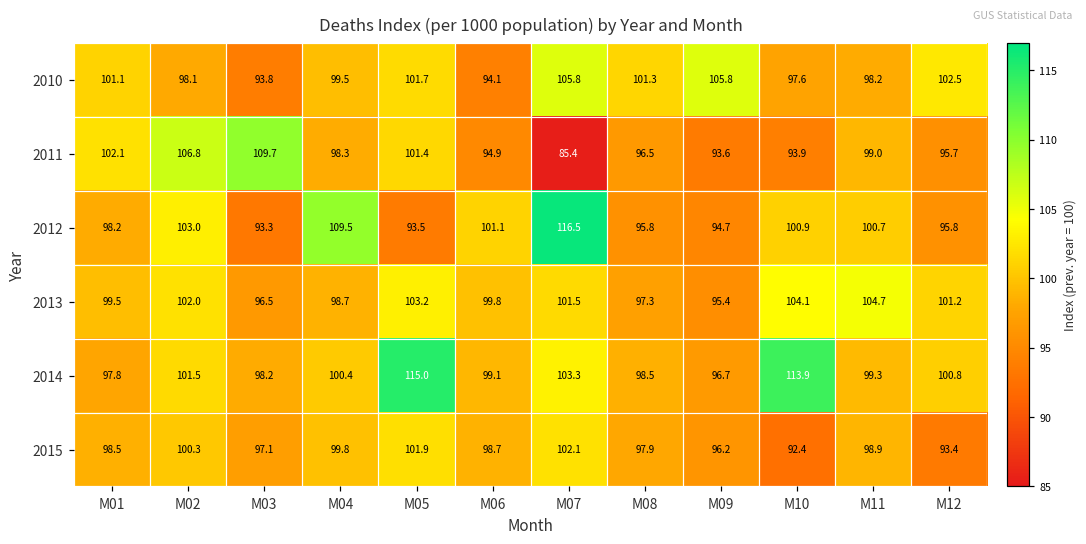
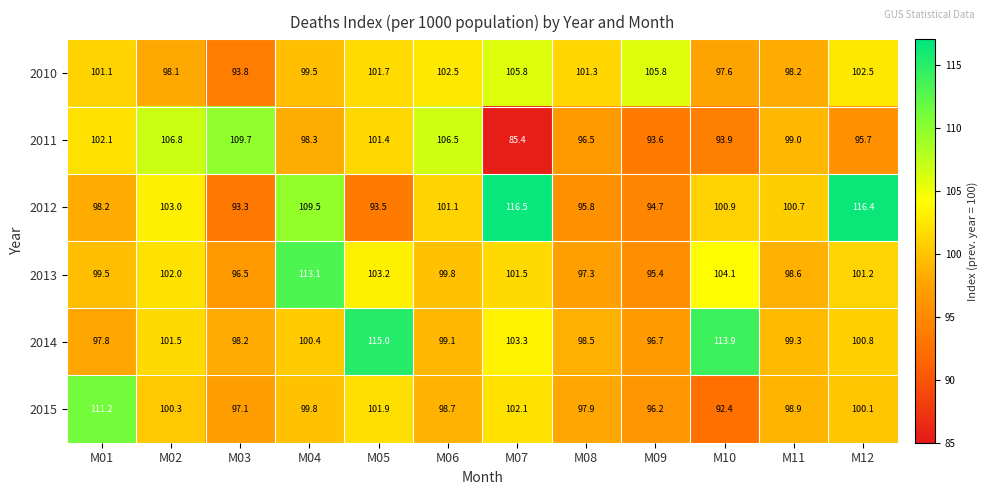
2010, M06: 94.1 -> 102.5
2011, M06: 94.9 -> 106.5
2012, M12: 95.8 -> 116.4
2013, M04: 98.7 -> 113.1
2013, M11: 104.7 -> 98.6
2015, M01: 98.5 -> 111.2
2015, M12: 93.4 -> 100.1
